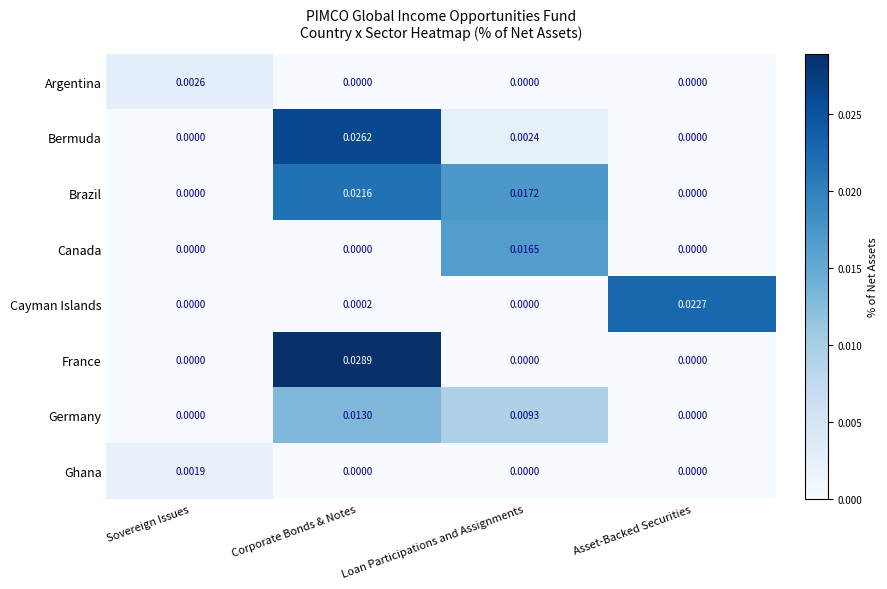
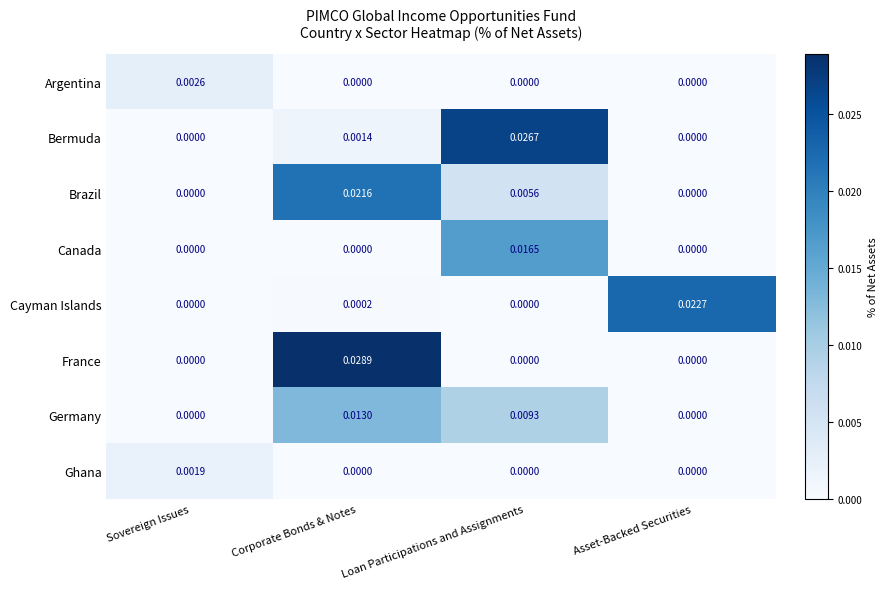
Bermuda, Corporate Bonds & Notes: 0.0262 -> 0.0014
Bermuda, Loan Participations and Assignments: 0.0024 -> 0.0267
Brazil, Loan Participations and Assignments: 0.0172 -> 0.0056
